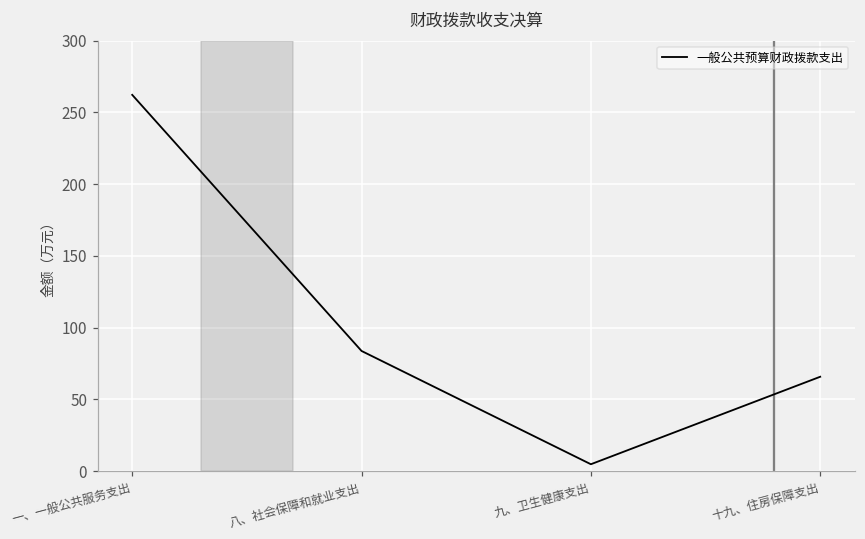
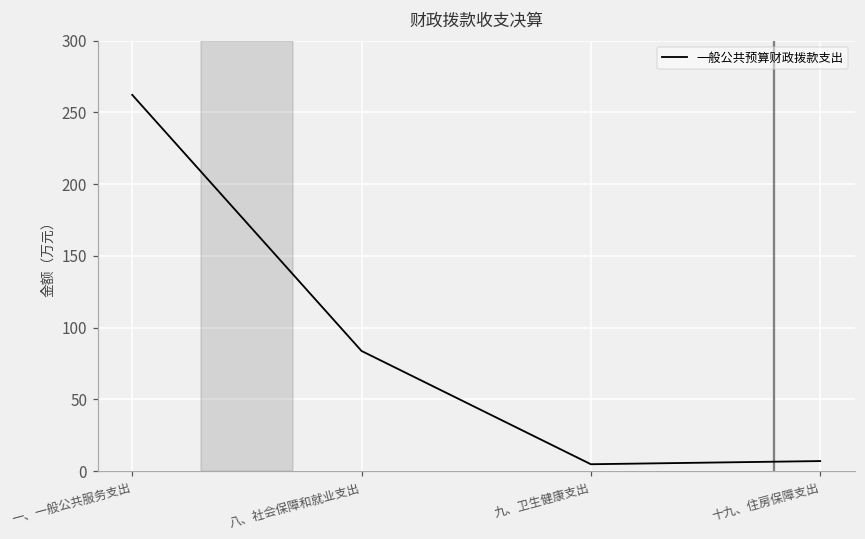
十九、住房保障支出: 66 -> 7
